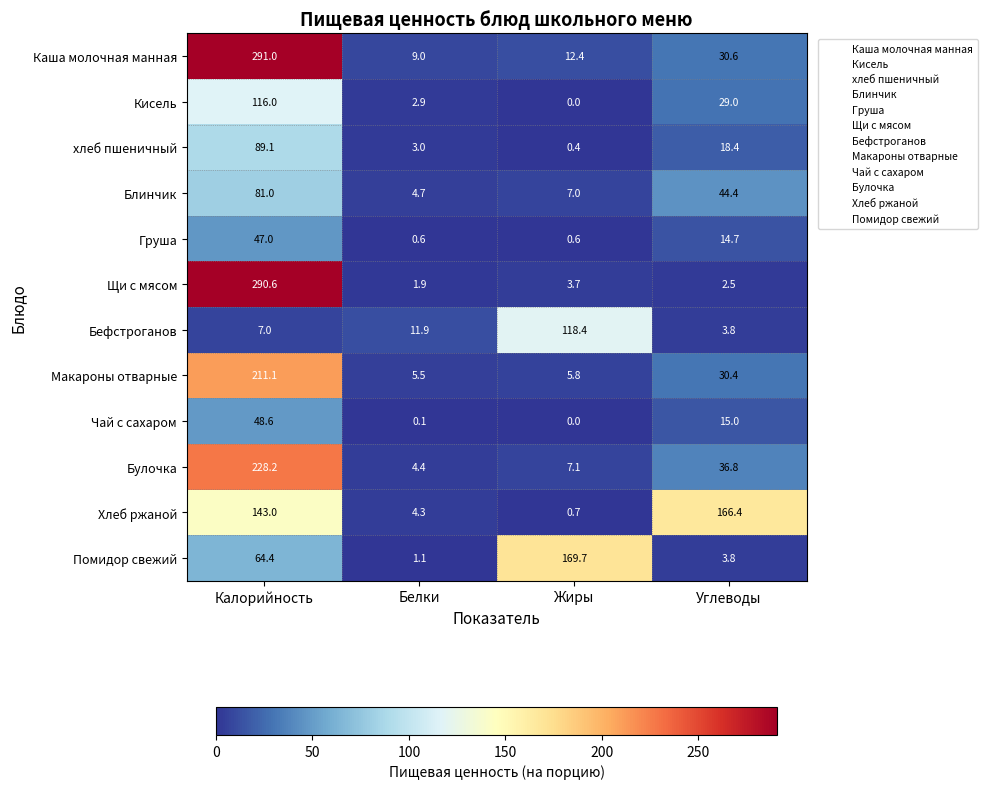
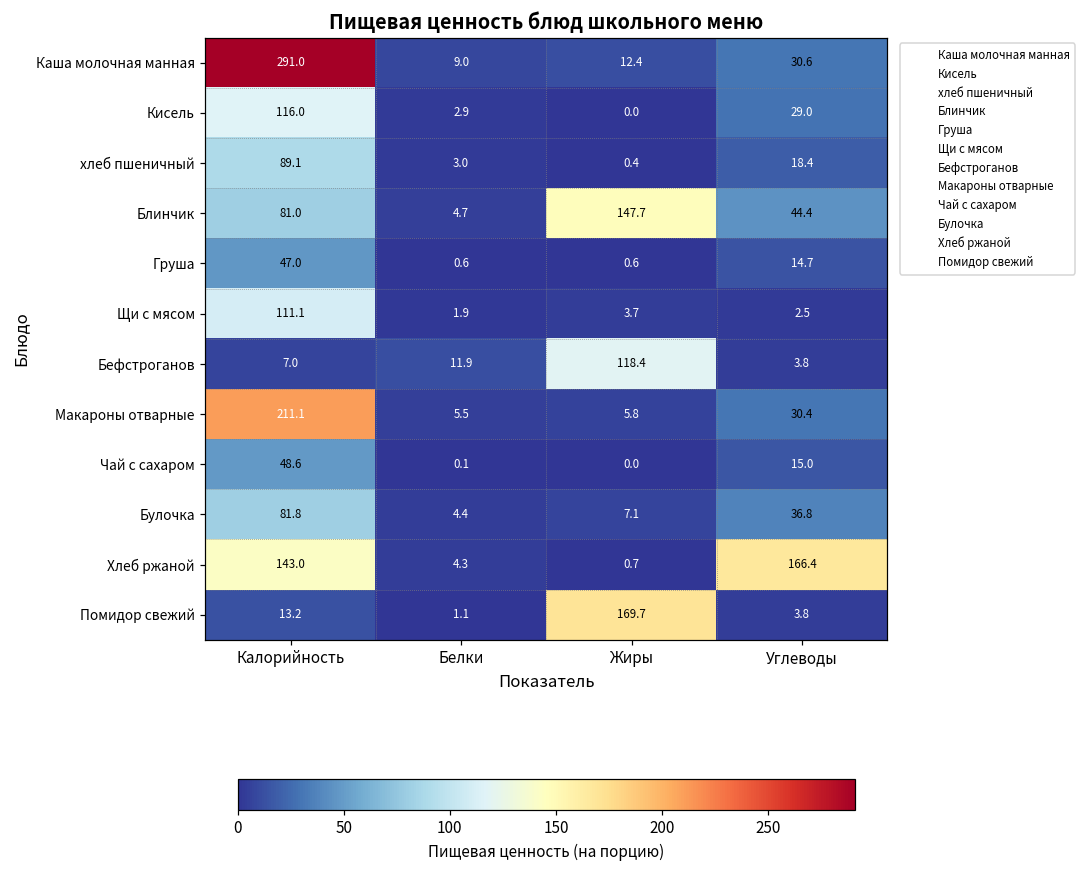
Блинчик, Жиры: 7.0 -> 147.7
Щи с мясом, Калорийность: 290.6 -> 111.1
Булочка, Калорийность: 228.2 -> 81.8
Помидор свежий, Калорийность: 64.4 -> 13.2
